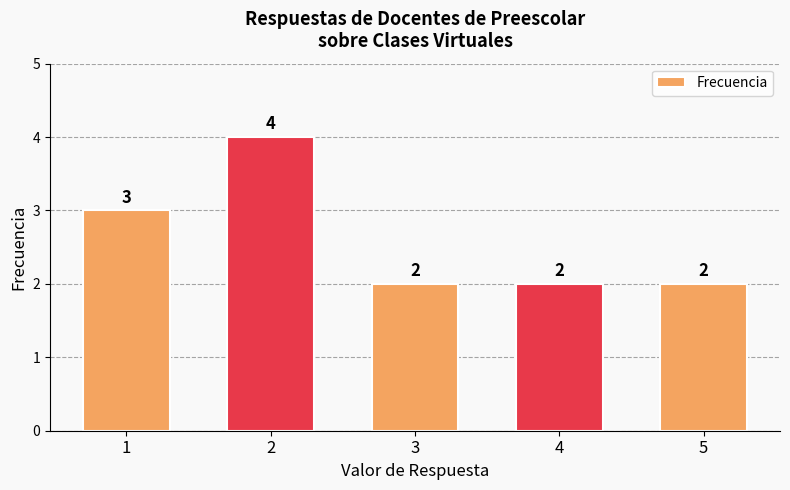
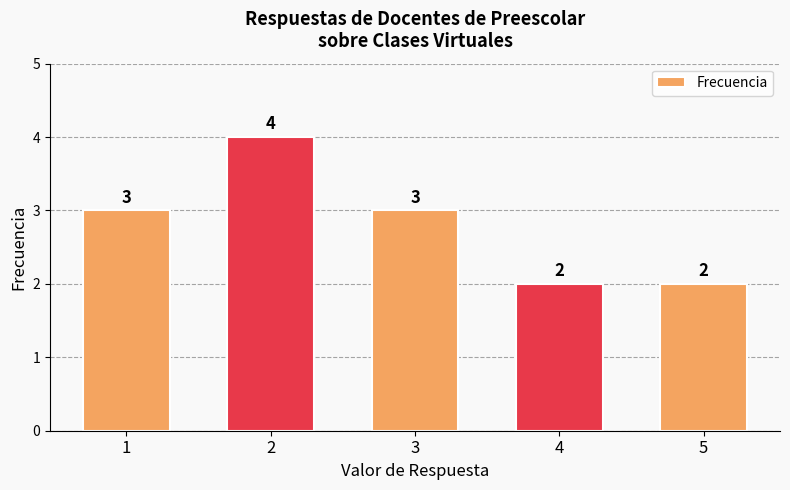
3: 2 -> 3
